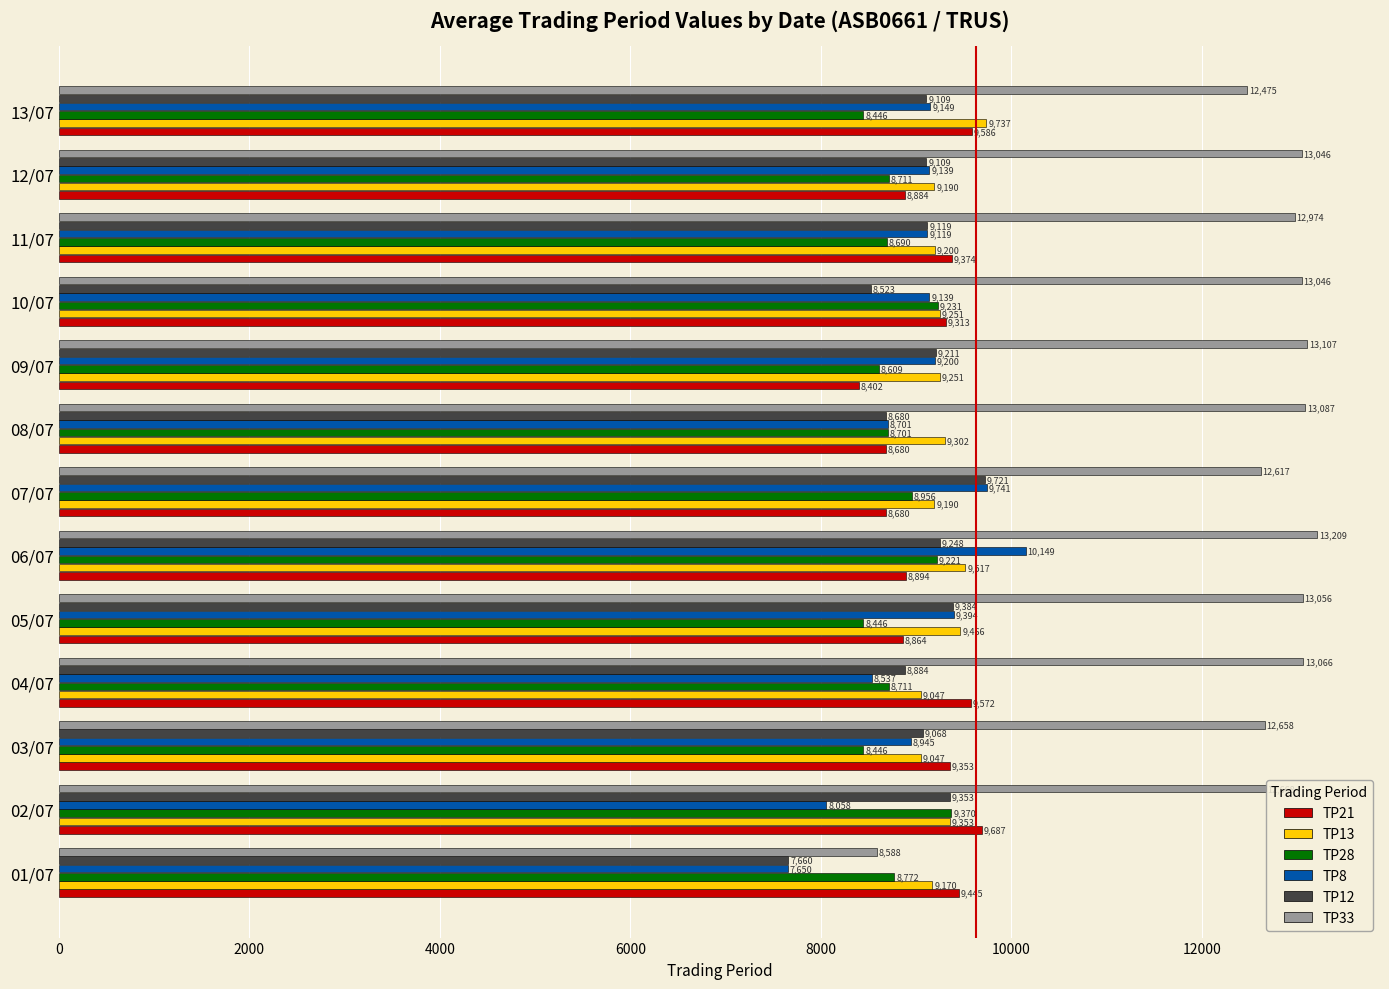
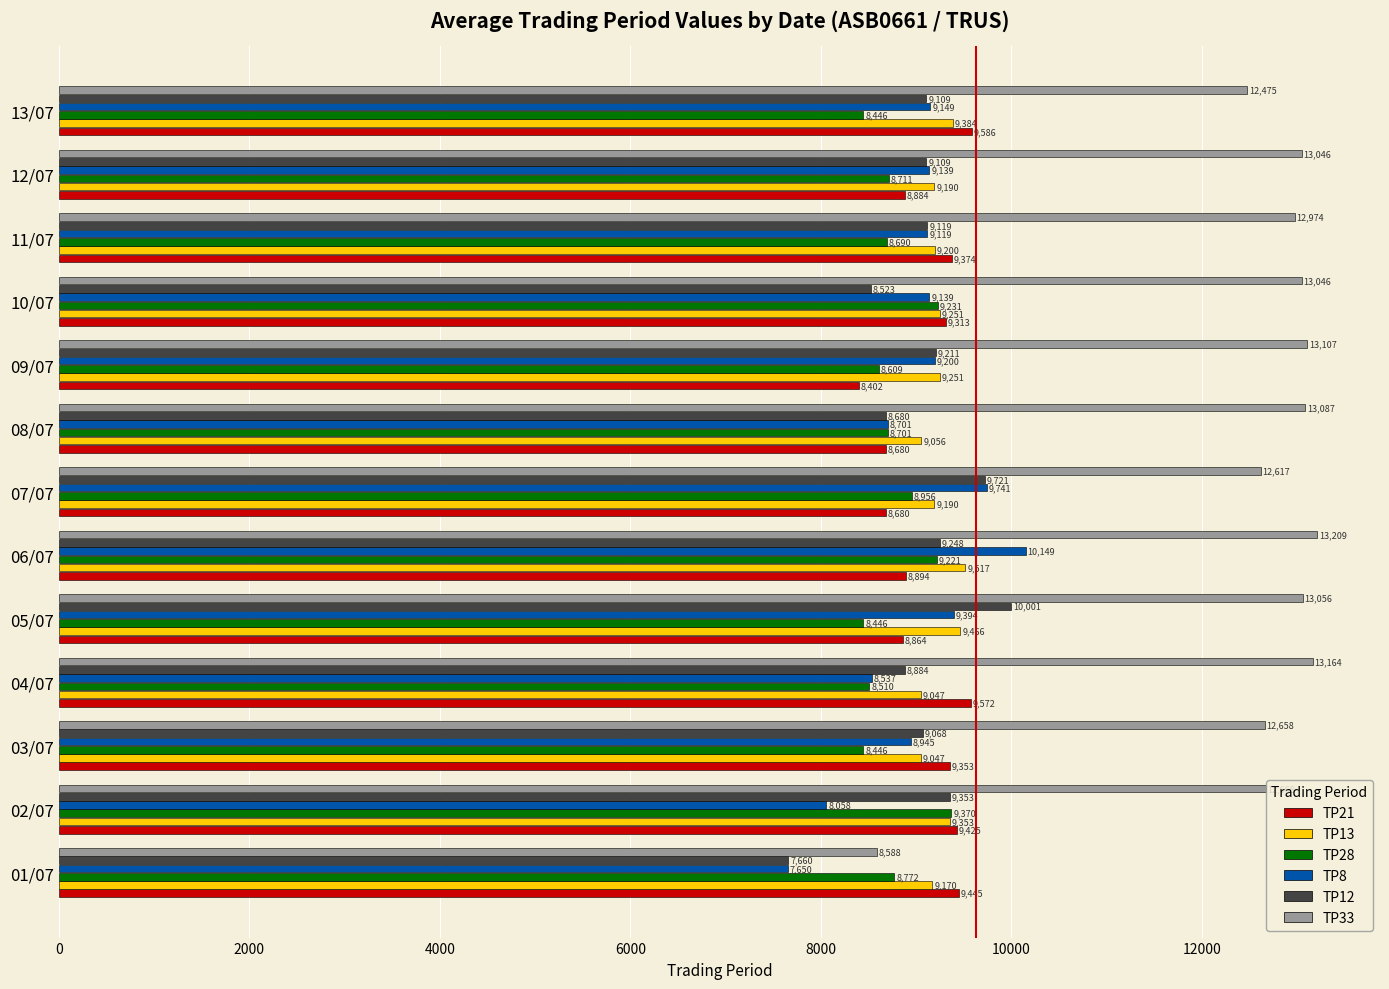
TP13, 13/07: 9,737 -> 9,384
TP13, 08/07: 9,302 -> 9,056
TP12, 05/07: 9,384 -> 10,001
TP33, 04/07: 13,066 -> 13,164
TP28, 04/07: 8,711 -> 8,510
TP21, 02/07: 9,687 -> 9,425
